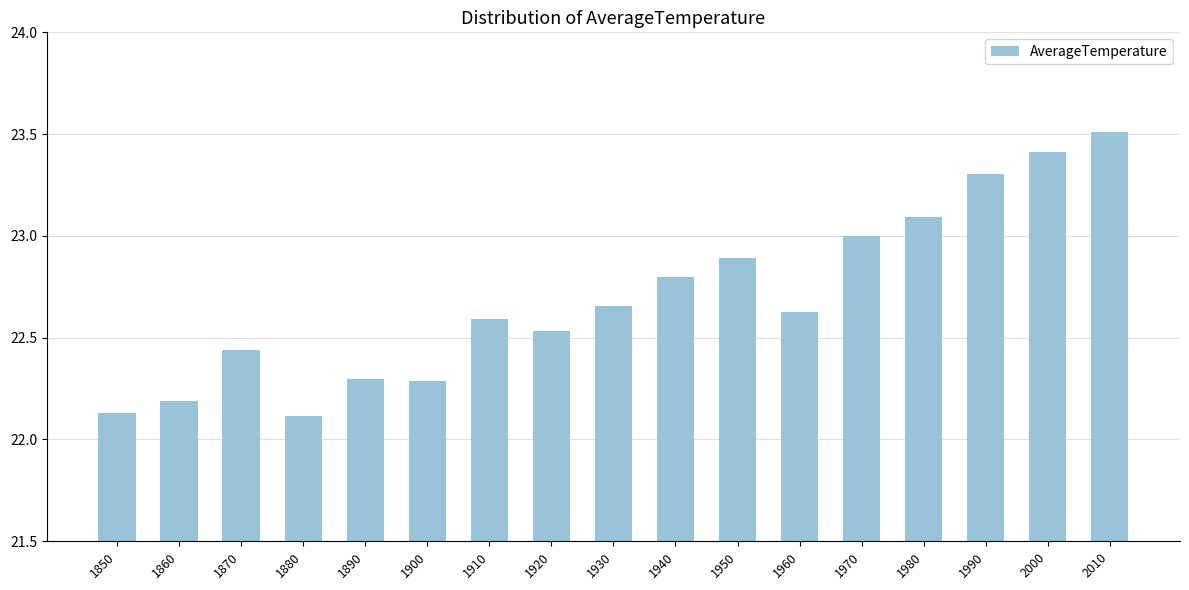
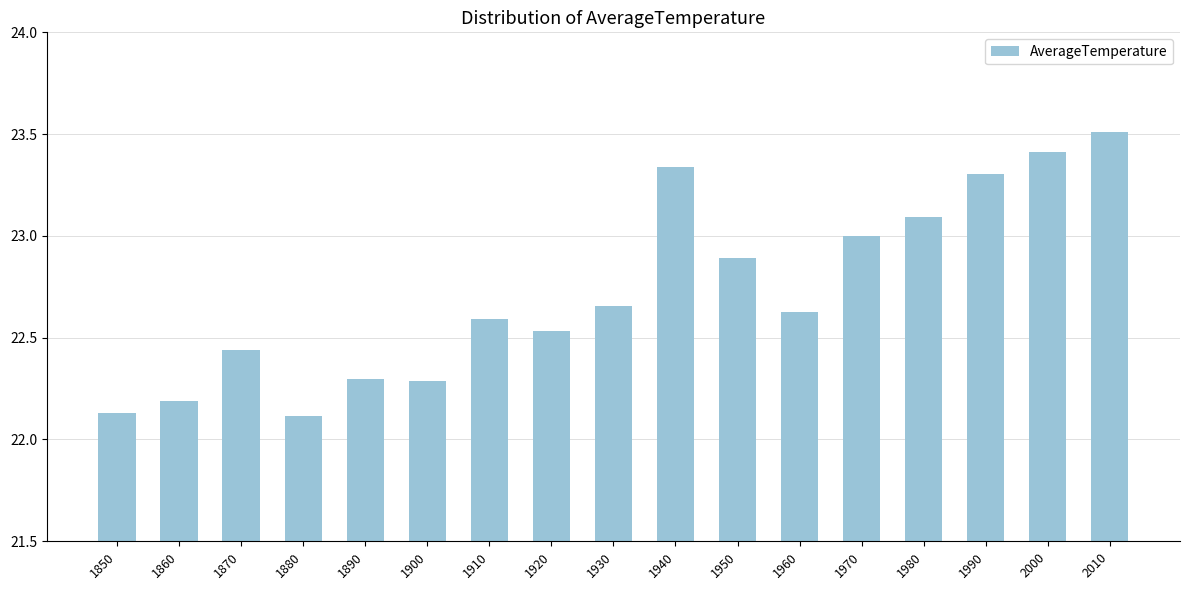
1940: 22.80 -> 23.34
